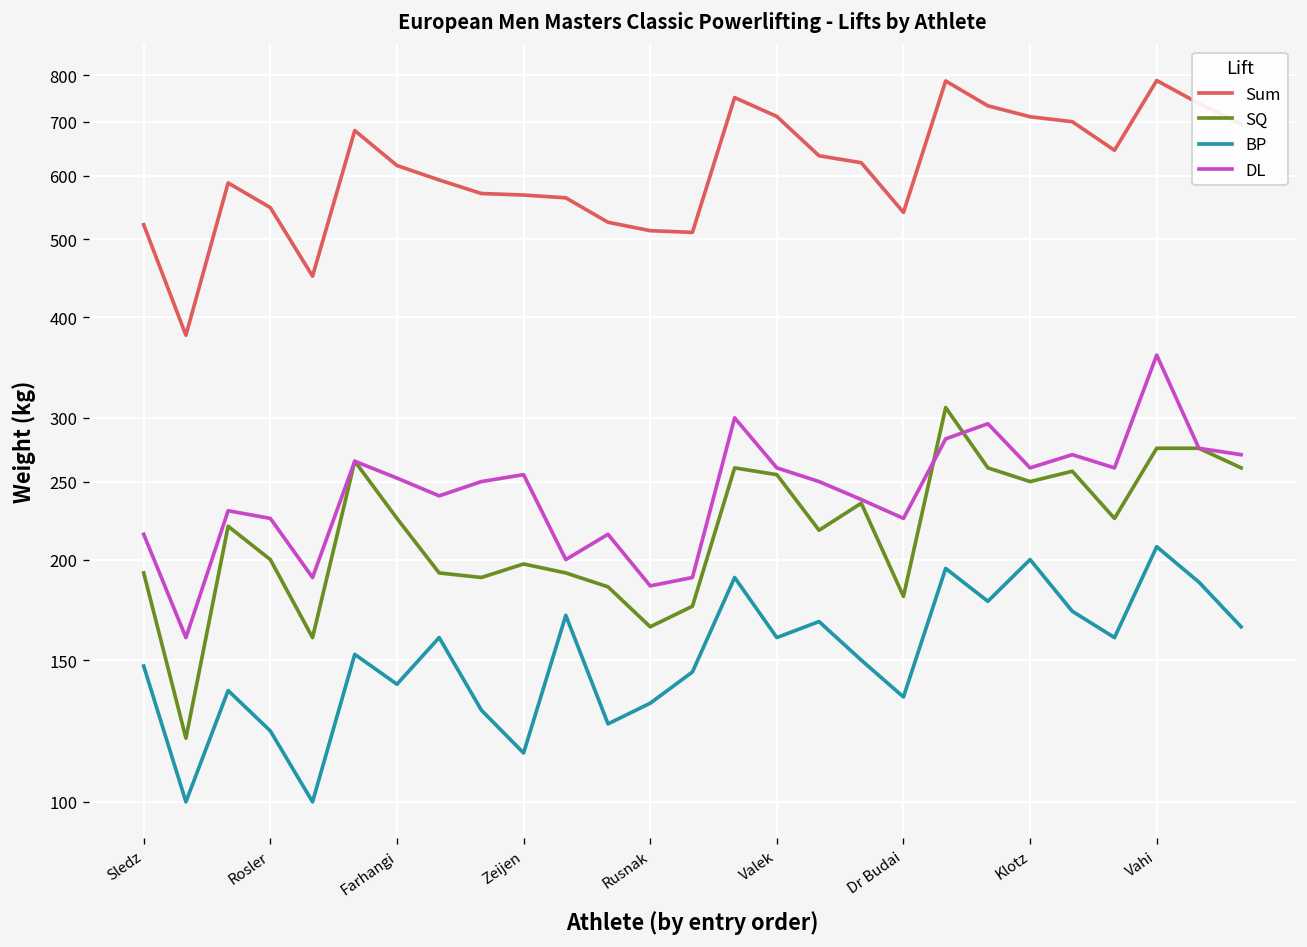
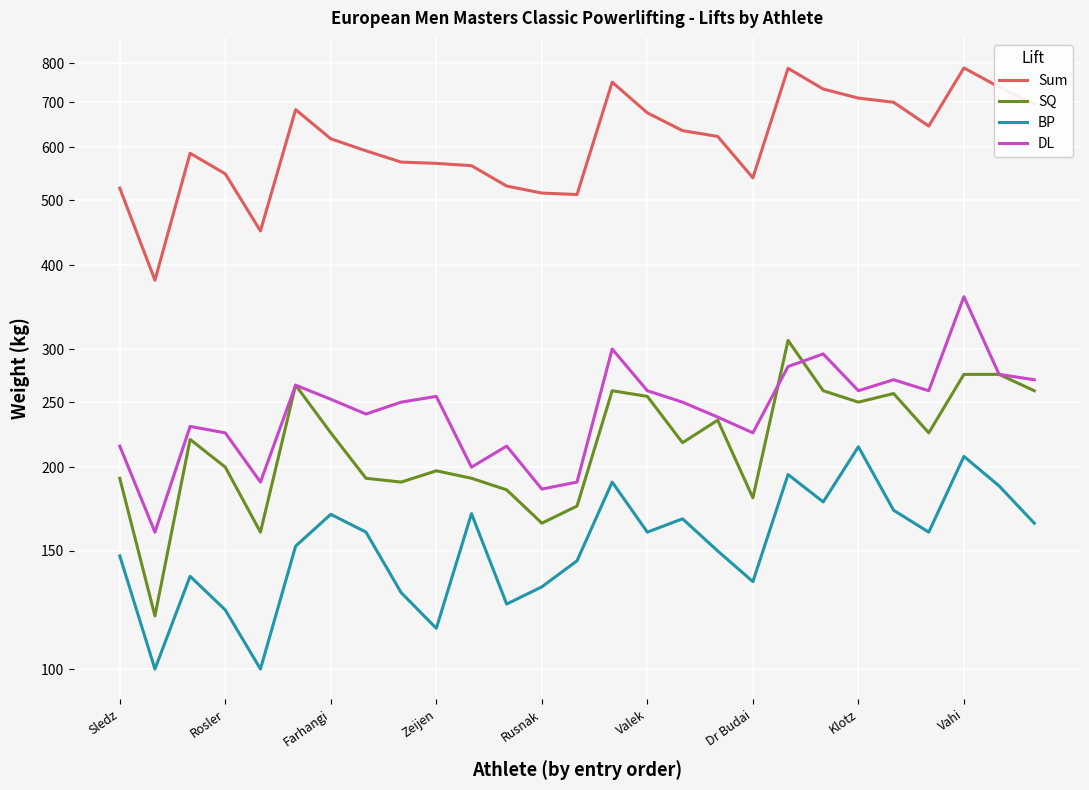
BP, Farhangi: 140 -> 170
Sum, Valek: 710 -> 680
BP, Klotz: 200 -> 215
